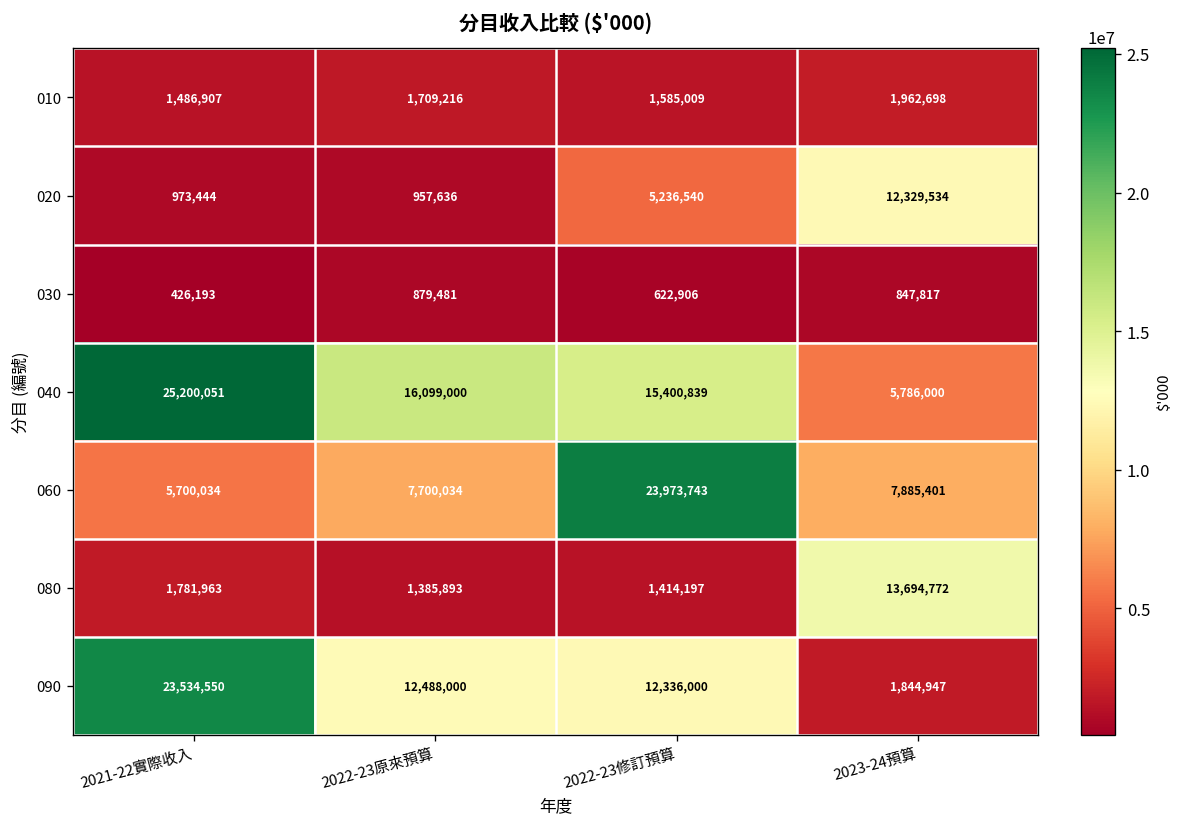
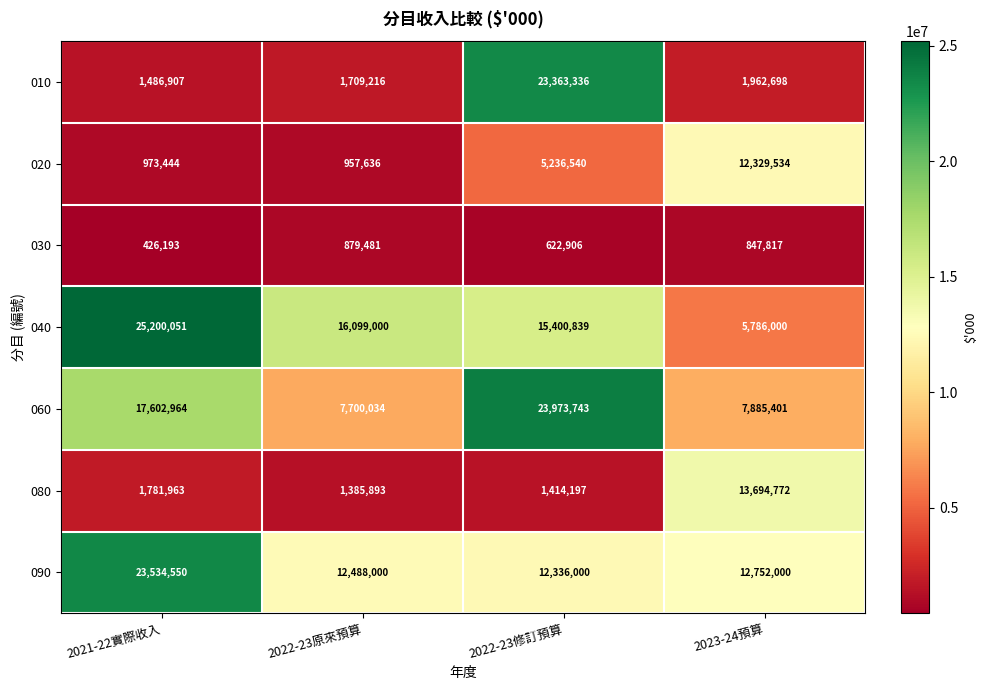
010, 2022-23修訂預算: 1,585,009 -> 23,363,336
060, 2021-22實際收入: 5,700,034 -> 17,602,964
090, 2023-24預算: 1,844,947 -> 12,752,000
